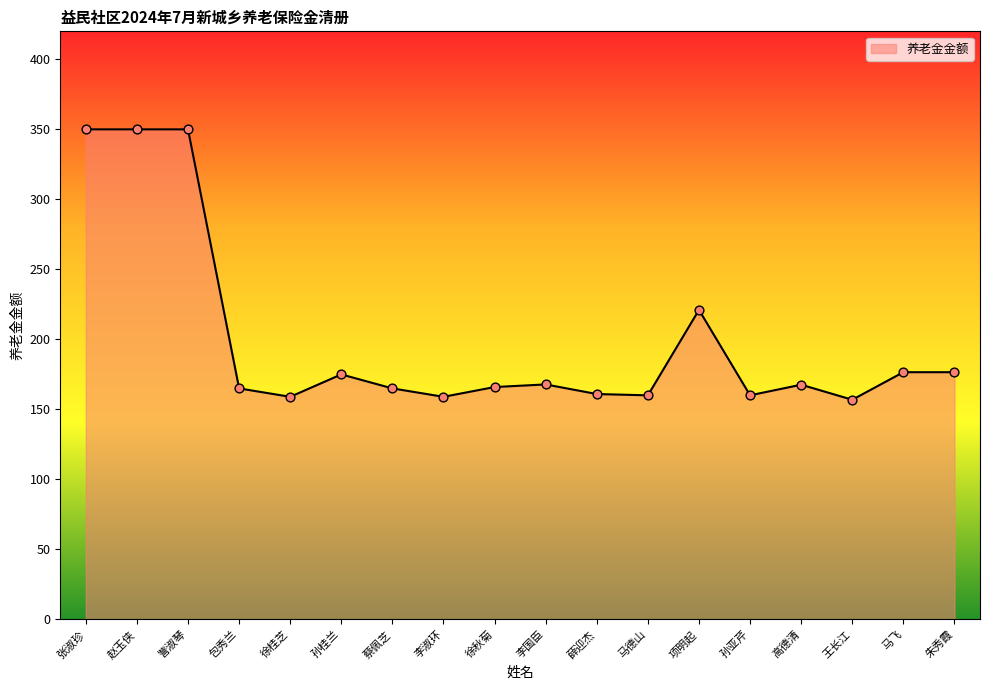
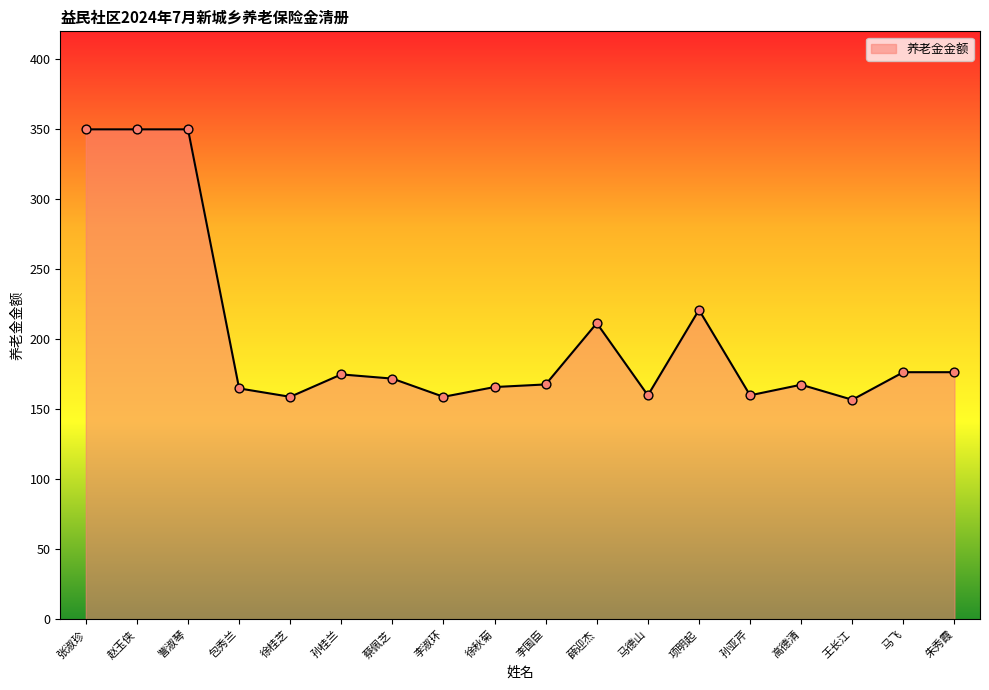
蔡佩芝: 165 -> 172
薛迎杰: 161 -> 212
